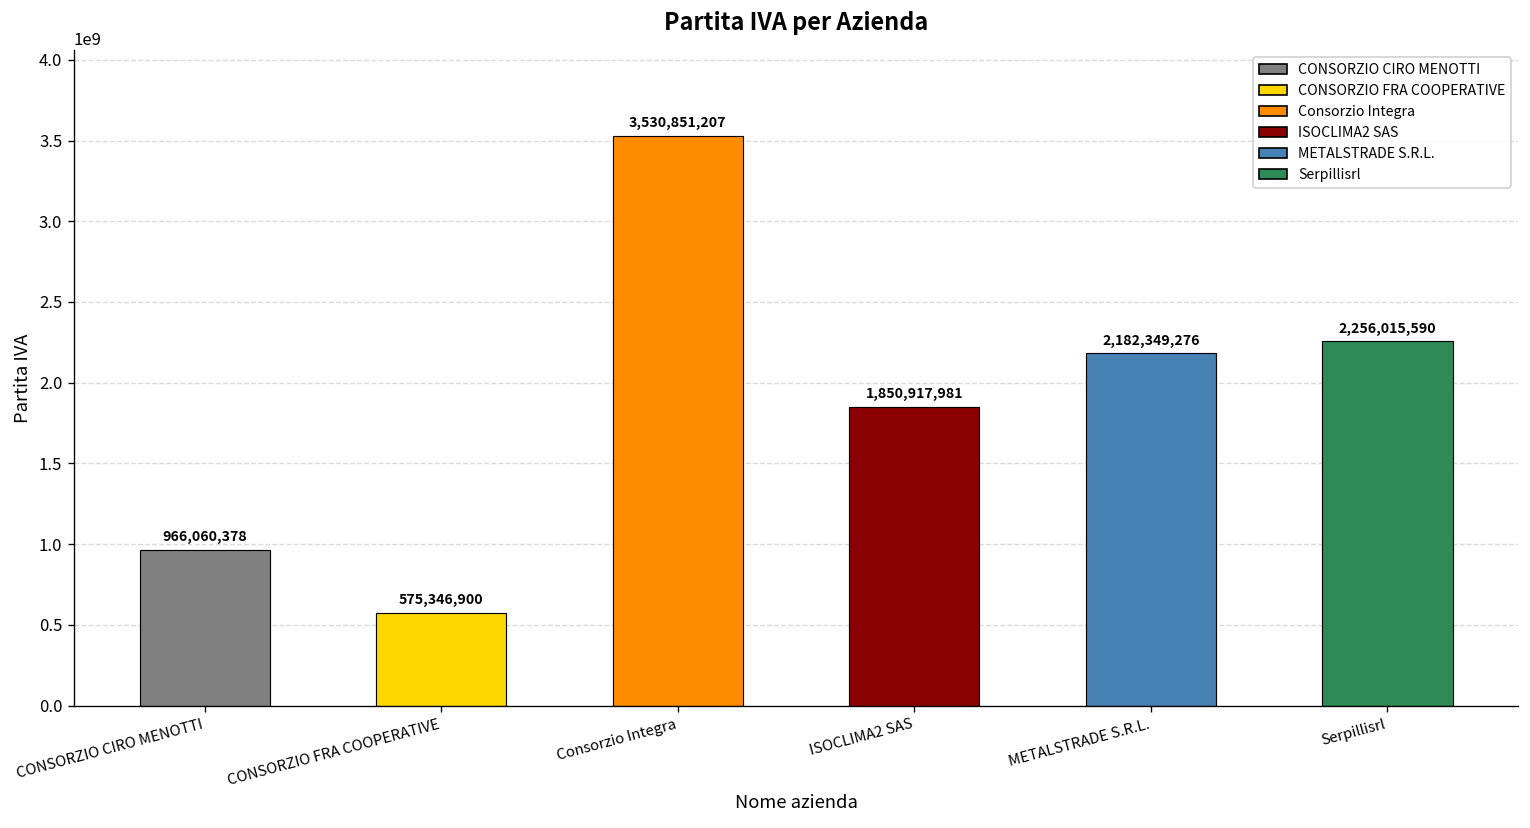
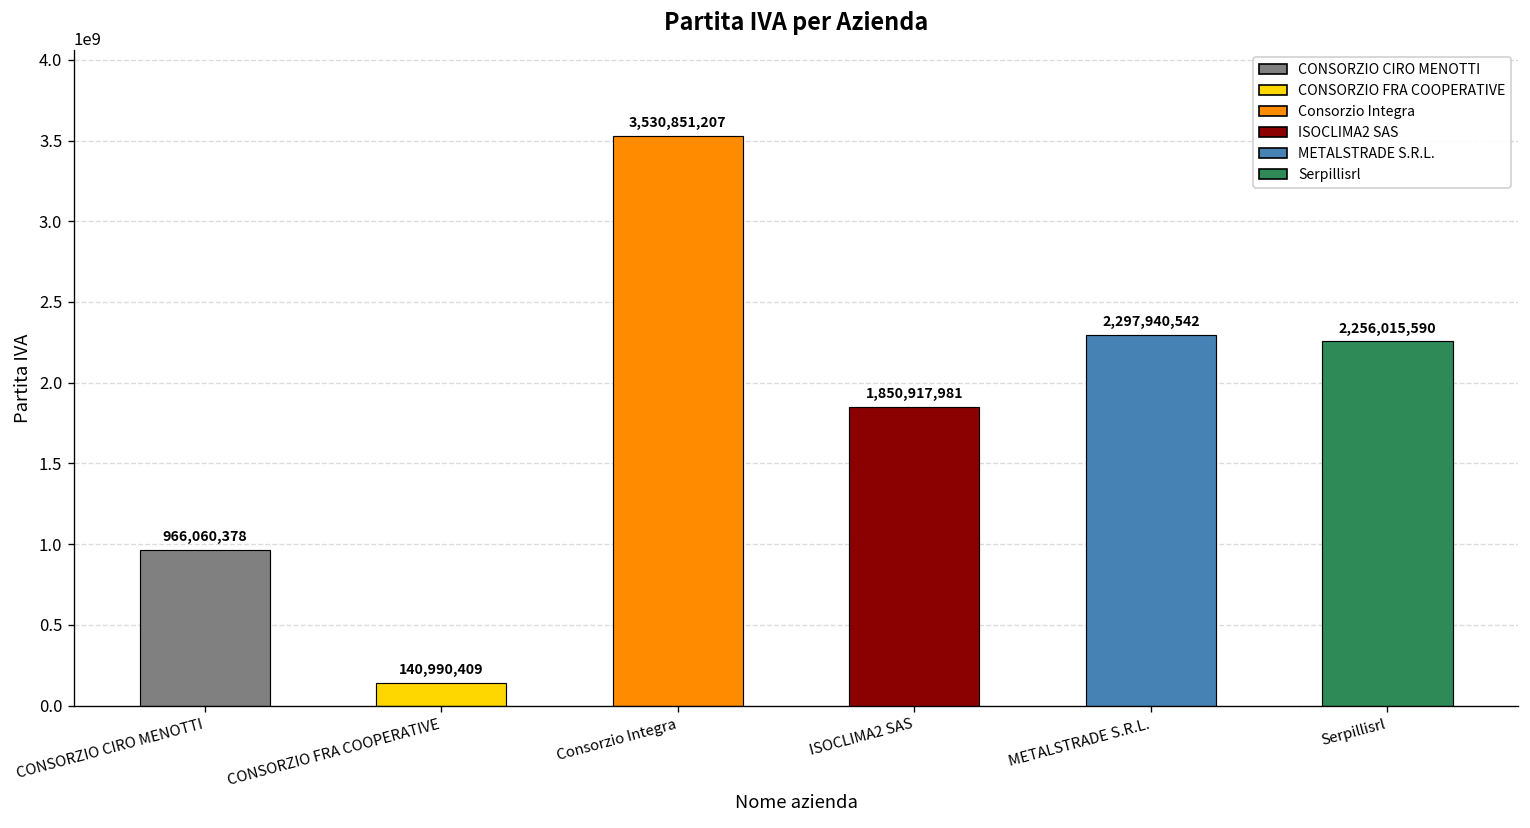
CONSORZIO FRA COOPERATIVE: 575,346,900 -> 140,990,409
METALSTRADE S.R.L.: 2,182,349,276 -> 2,297,940,542
